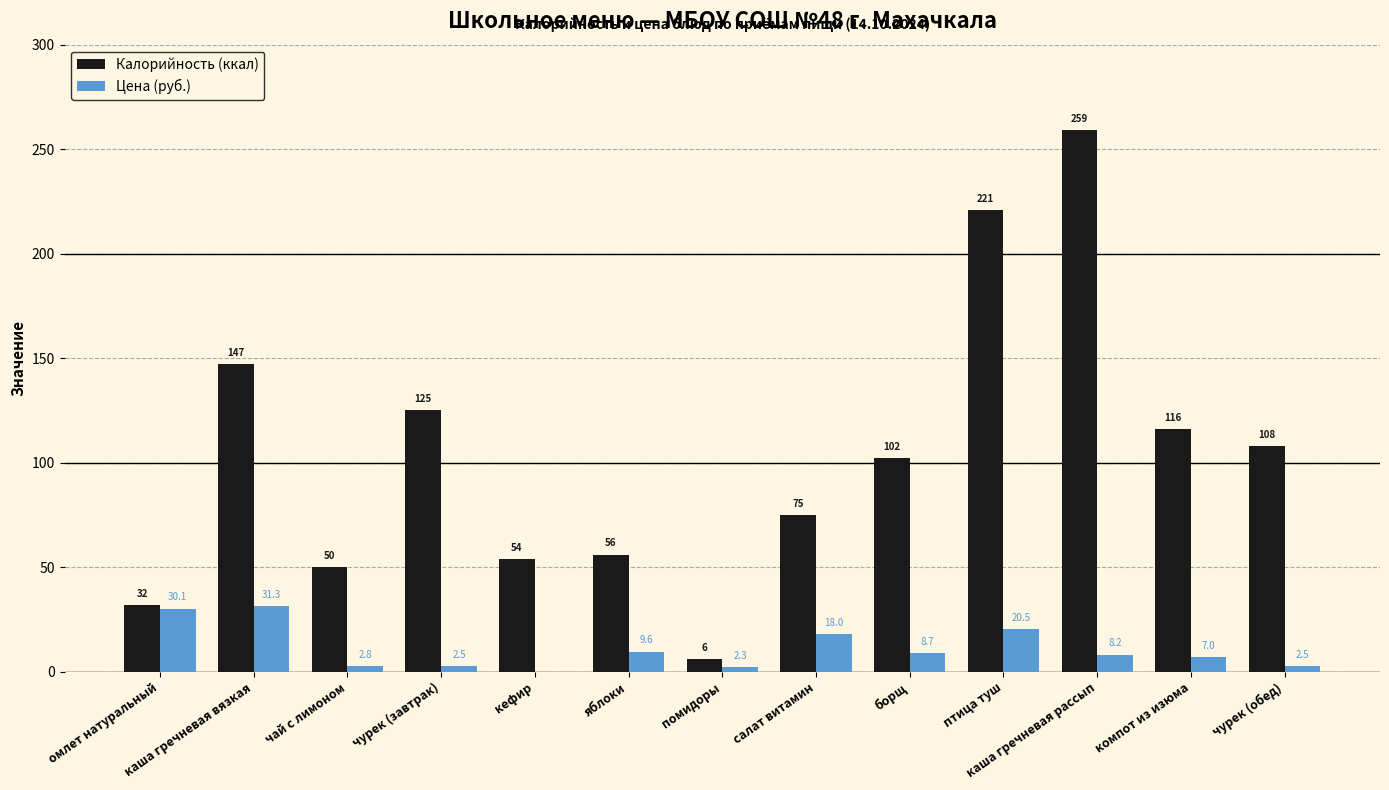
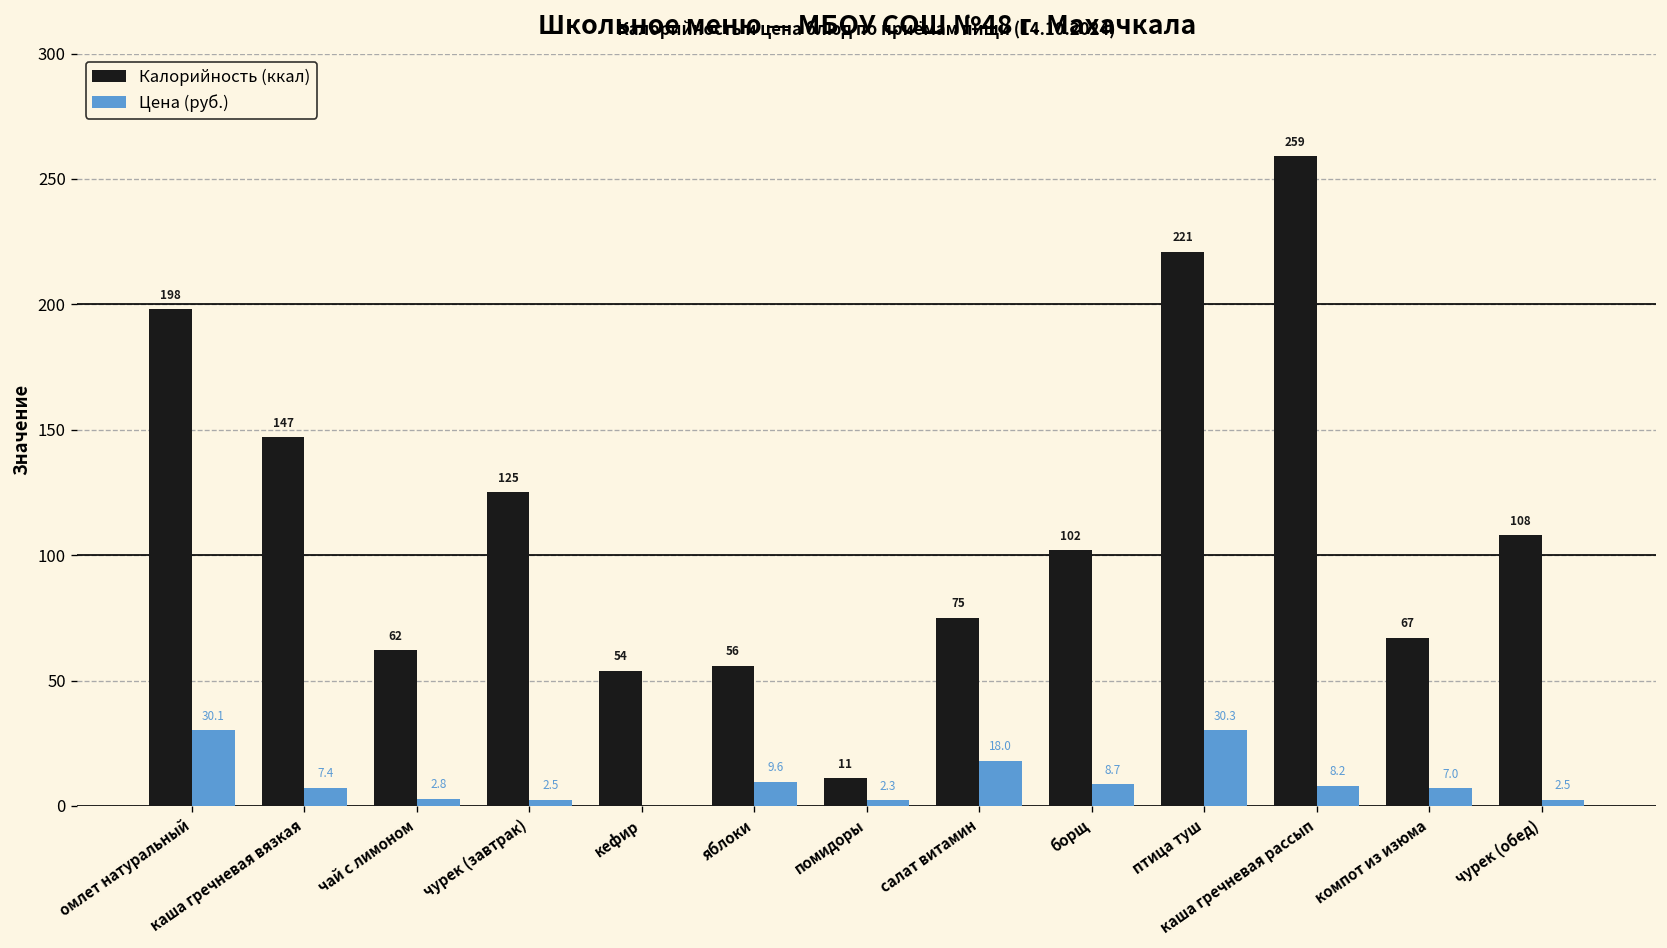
Калорийность (ккал), омлет натуральный: 32 -> 198
Цена (руб.), каша гречневая вязкая: 31.3 -> 7.4
Калорийность (ккал), чай с лимоном: 50 -> 62
Калорийность (ккал), помидоры: 6 -> 11
Цена (руб.), птица туш: 20.5 -> 30.3
Калорийность (ккал), компот из изюма: 116 -> 67
